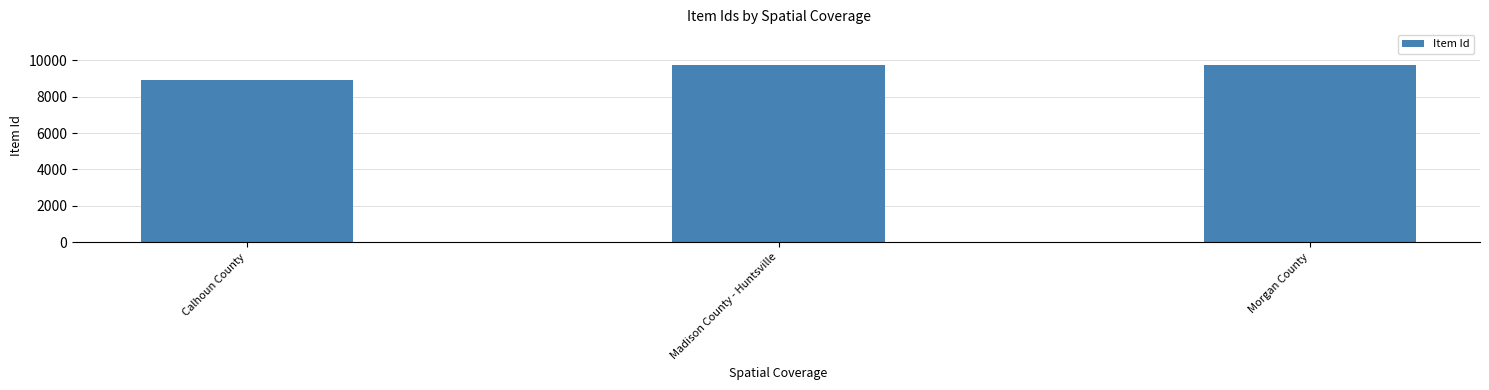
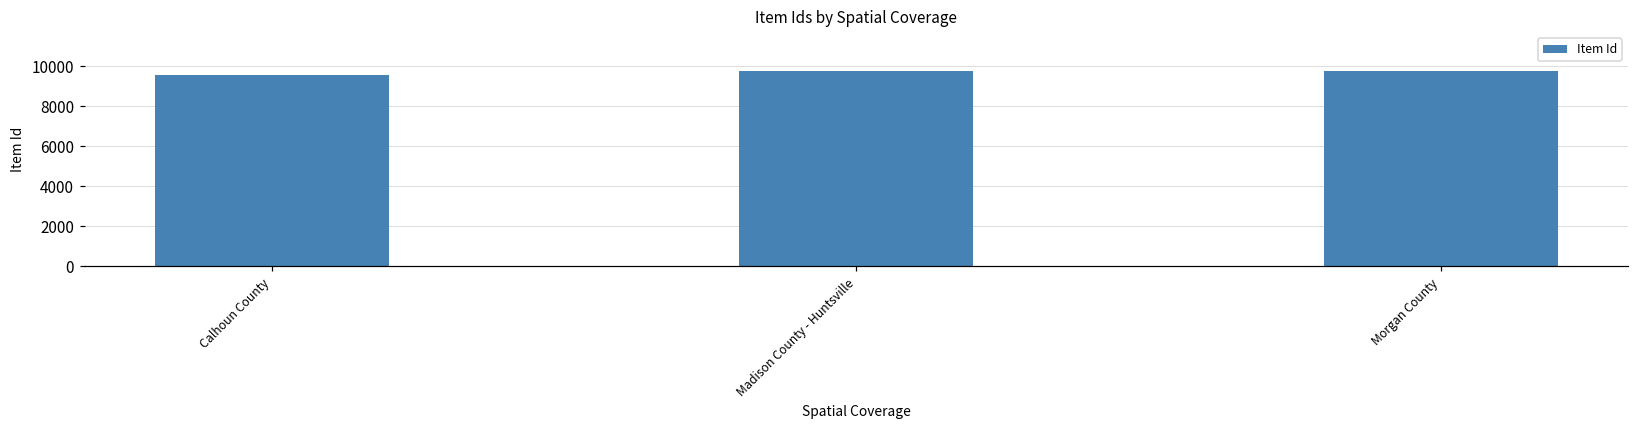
Calhoun County: 8900 -> 9600
